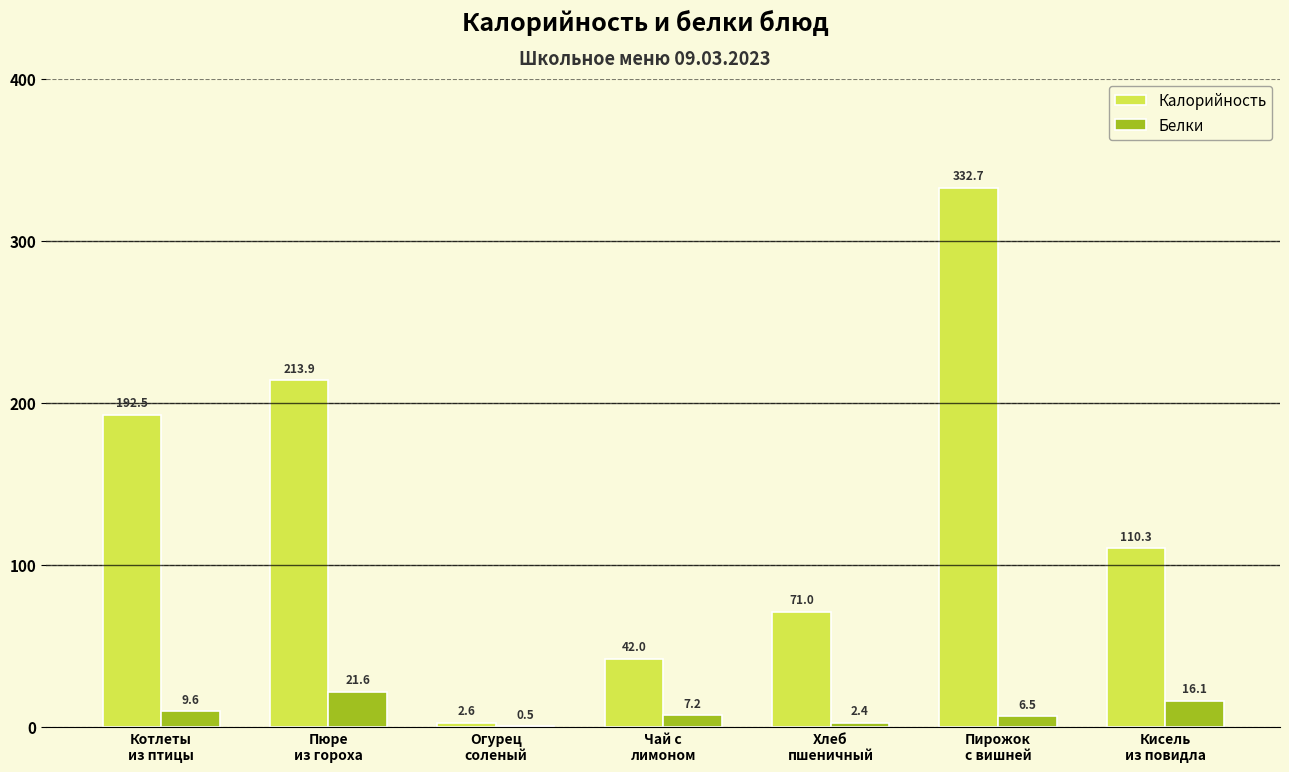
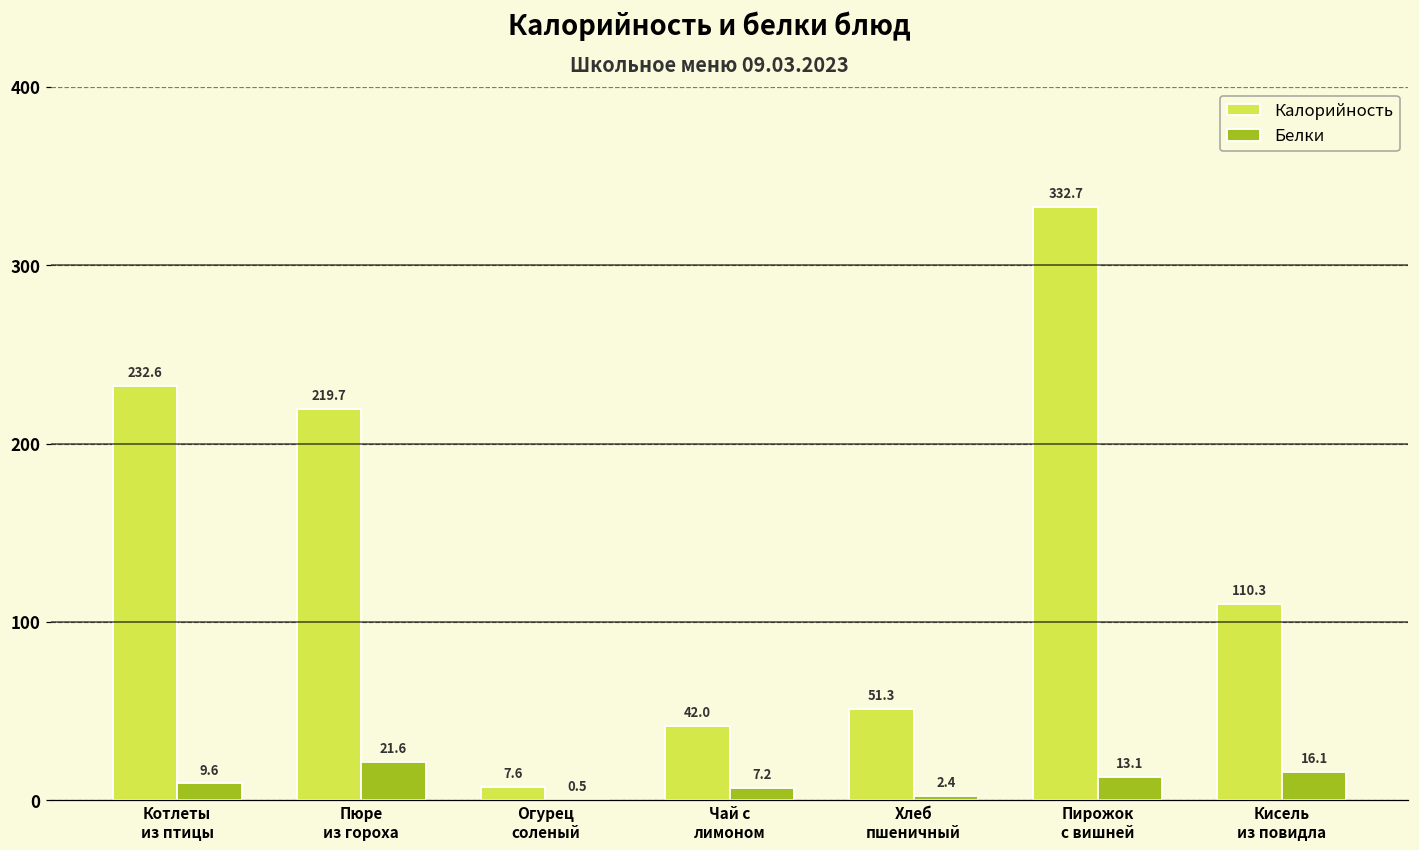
Калорийность, Котлеты из птицы: 192.5 -> 232.6
Калорийность, Пюре из гороха: 213.9 -> 219.7
Калорийность, Огурец соленый: 2.6 -> 7.6
Калорийность, Хлеб пшеничный: 71.0 -> 51.3
Белки, Пирожок с вишней: 6.5 -> 13.1
